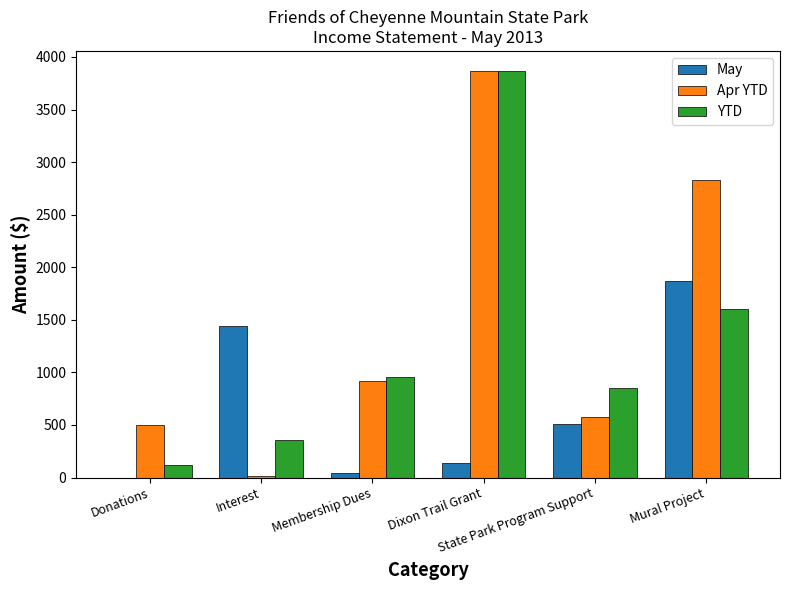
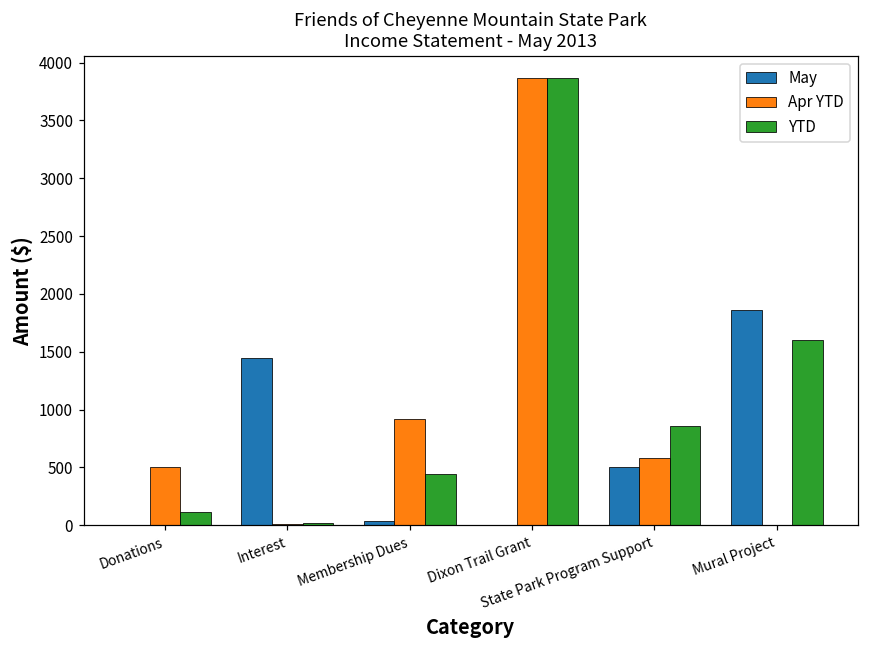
YTD, Interest: 360 -> 20
YTD, Membership Dues: 960 -> 450
May, Dixon Trail Grant: 140 -> 0
Apr YTD, Mural Project: 2830 -> 0
